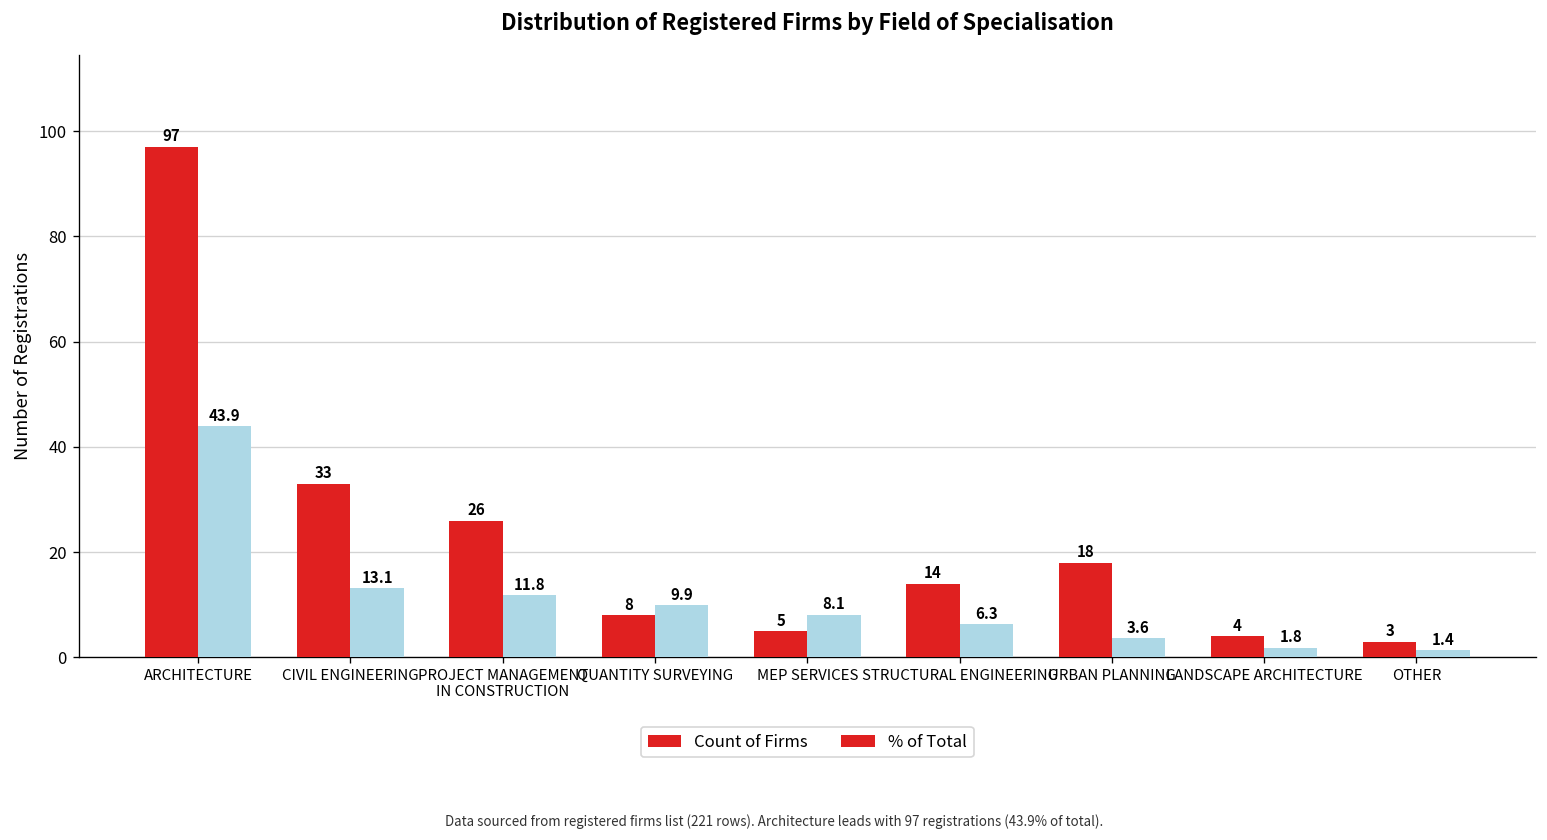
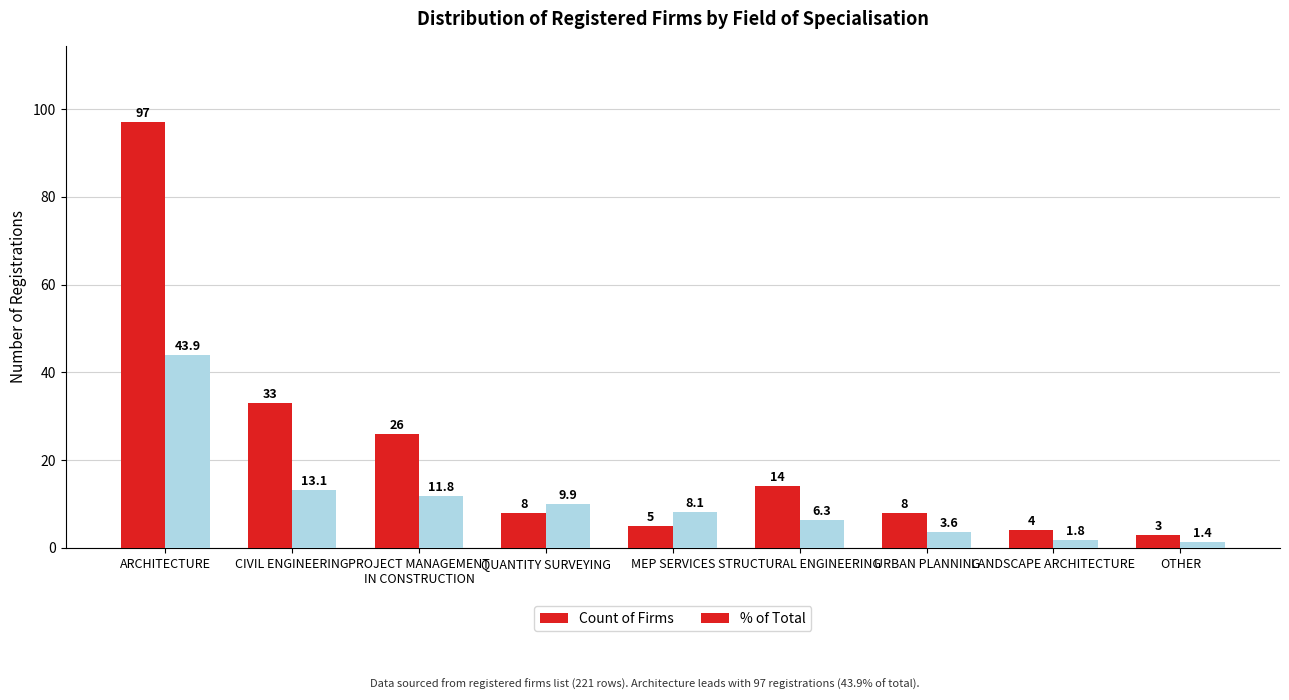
Count of Firms, URBAN PLANNING: 18 -> 8
